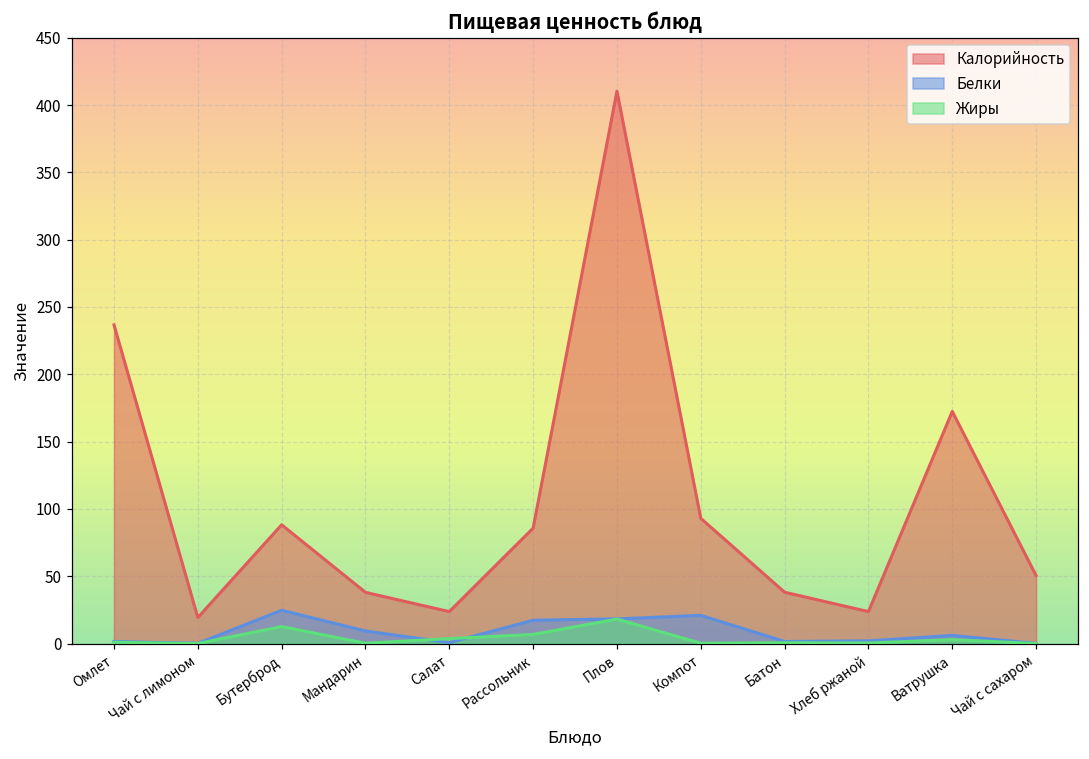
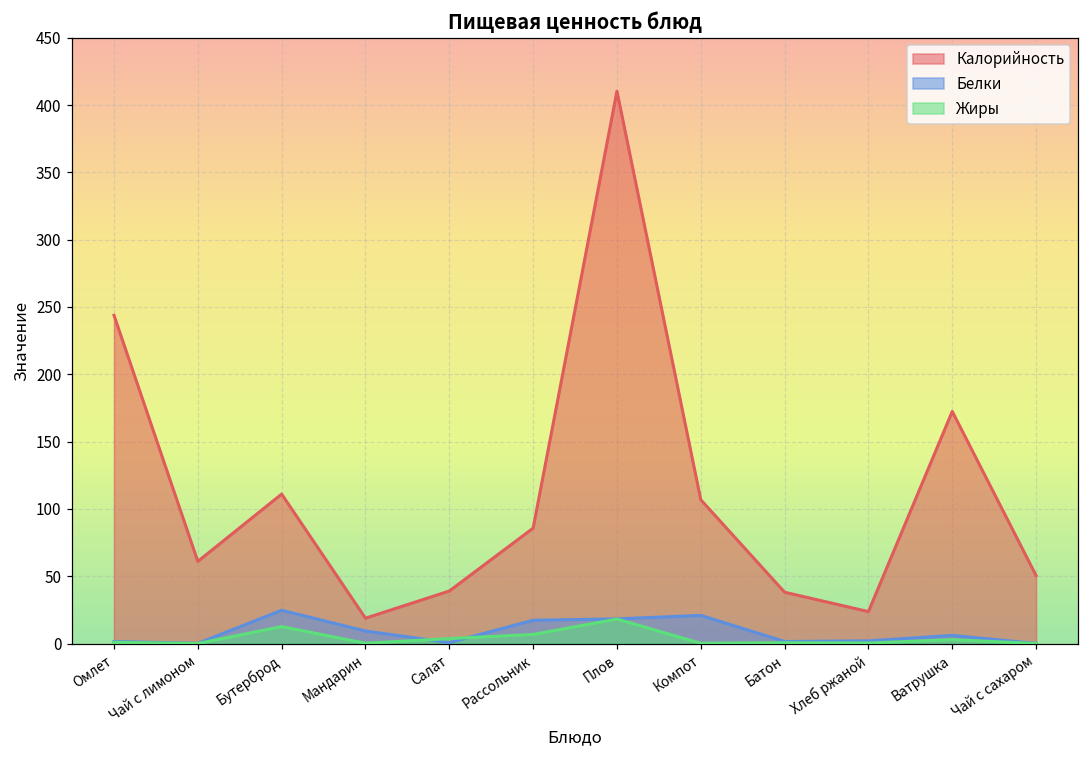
Калорийность, Омлет: 237 -> 244
Калорийность, Чай с лимоном: 19 -> 61
Калорийность, Бутерброд: 88 -> 111
Калорийность, Мандарин: 38 -> 19
Калорийность, Салат: 24 -> 39
Калорийность, Компот: 93 -> 107
